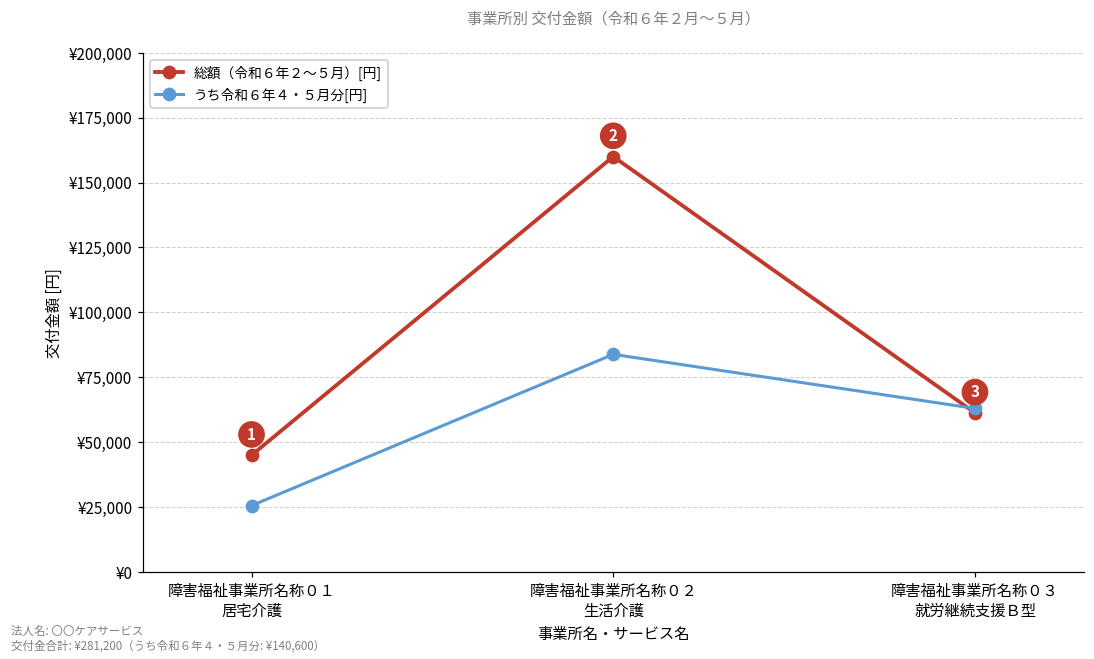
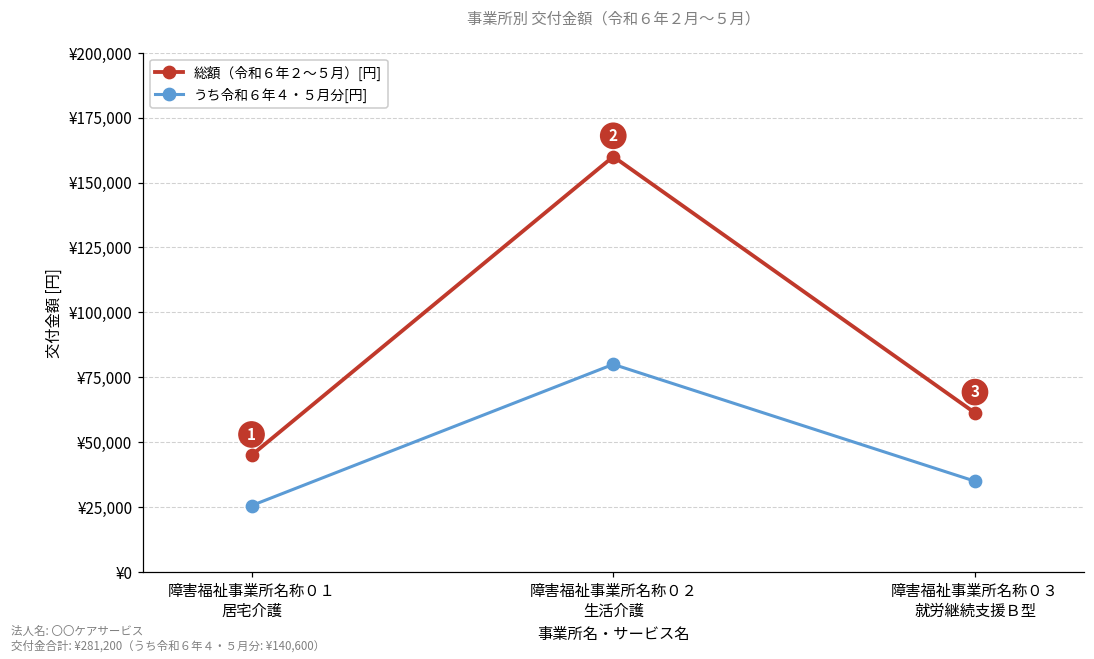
うち令和６年４・５月分[円], 障害福祉事業所名称０２ 生活介護: ¥84,000 -> ¥80,000
うち令和６年４・５月分[円], 障害福祉事業所名称０３ 就労継続支援Ｂ型: ¥63,000 -> ¥35,000
